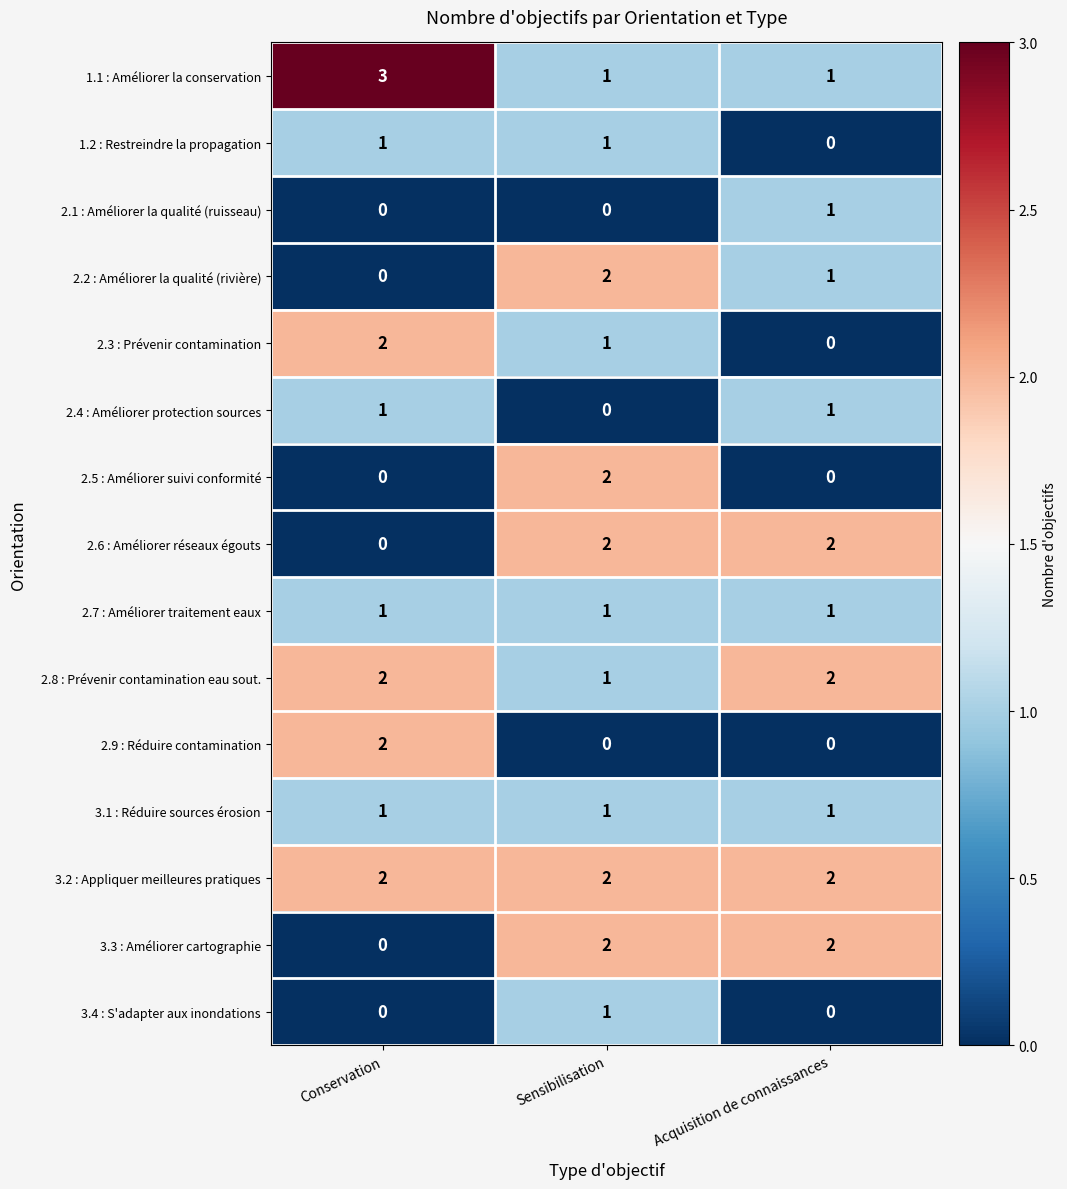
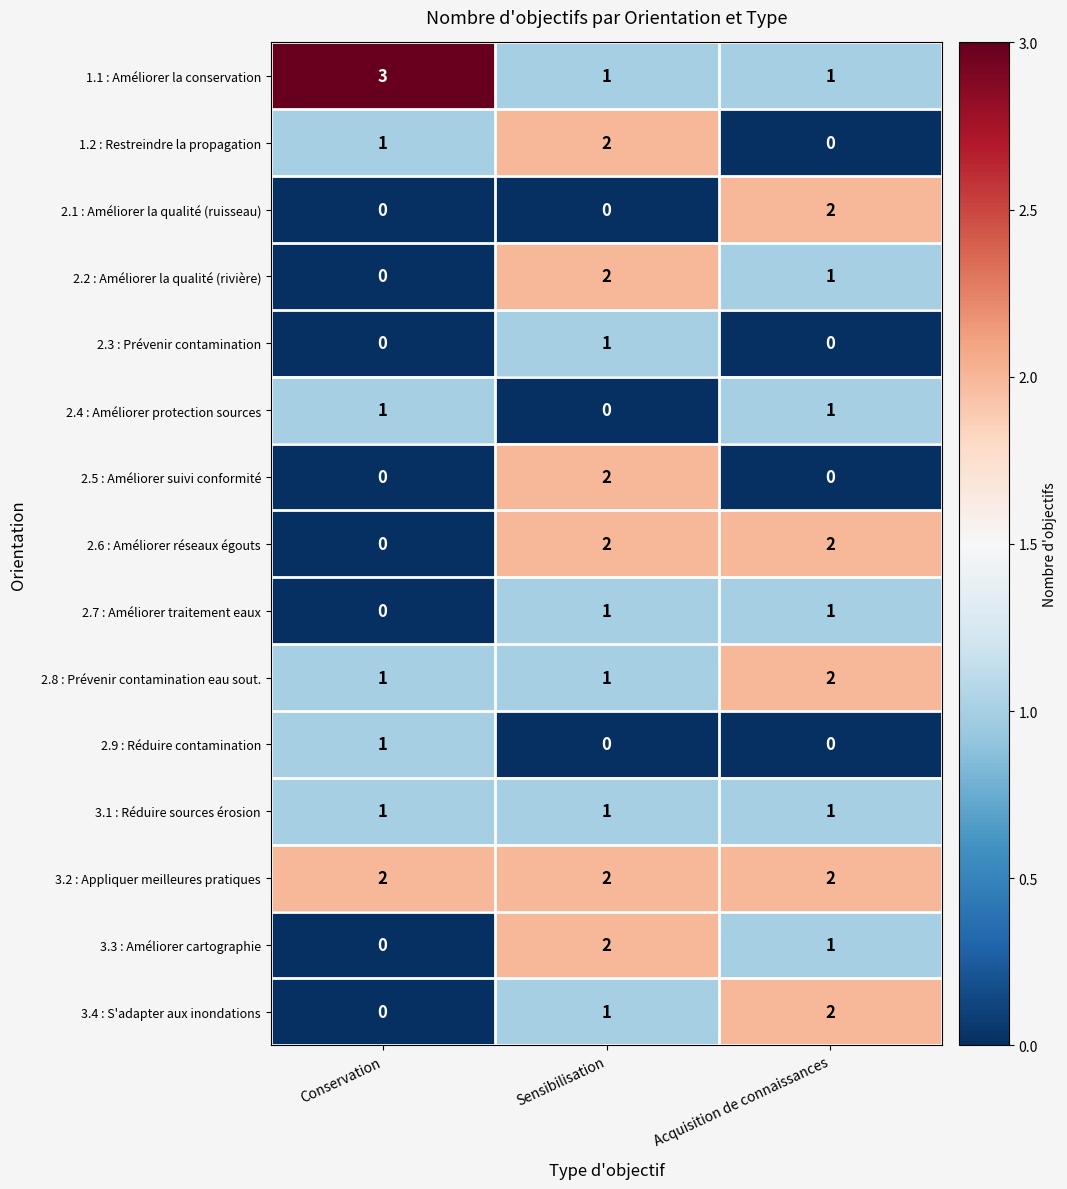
1.2 : Restreindre la propagation, Sensibilisation: 1 -> 2
2.1 : Améliorer la qualité (ruisseau), Acquisition de connaissances: 1 -> 2
2.3 : Prévenir contamination, Conservation: 2 -> 0
2.7 : Améliorer traitement eaux, Conservation: 1 -> 0
2.8 : Prévenir contamination eau sout., Conservation: 2 -> 1
2.9 : Réduire contamination, Conservation: 2 -> 1
3.3 : Améliorer cartographie, Acquisition de connaissances: 2 -> 1
3.4 : S'adapter aux inondations, Acquisition de connaissances: 0 -> 2
